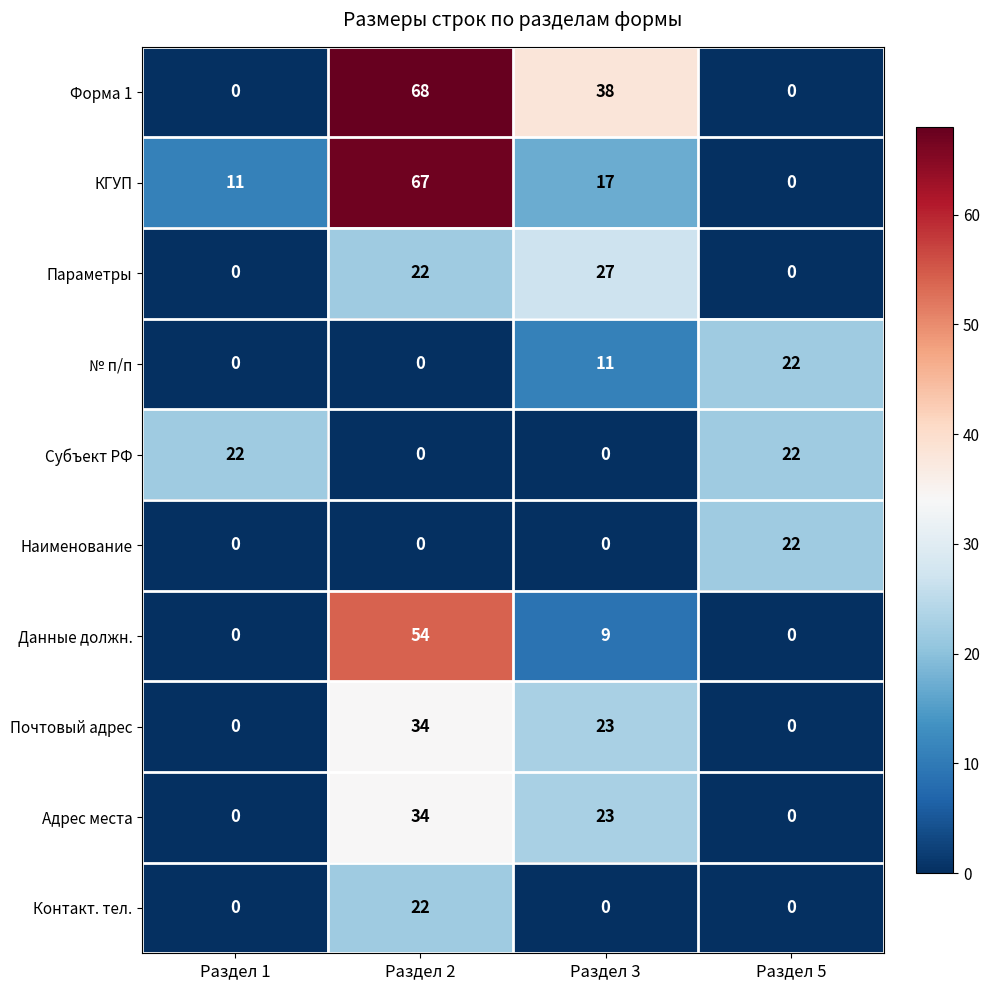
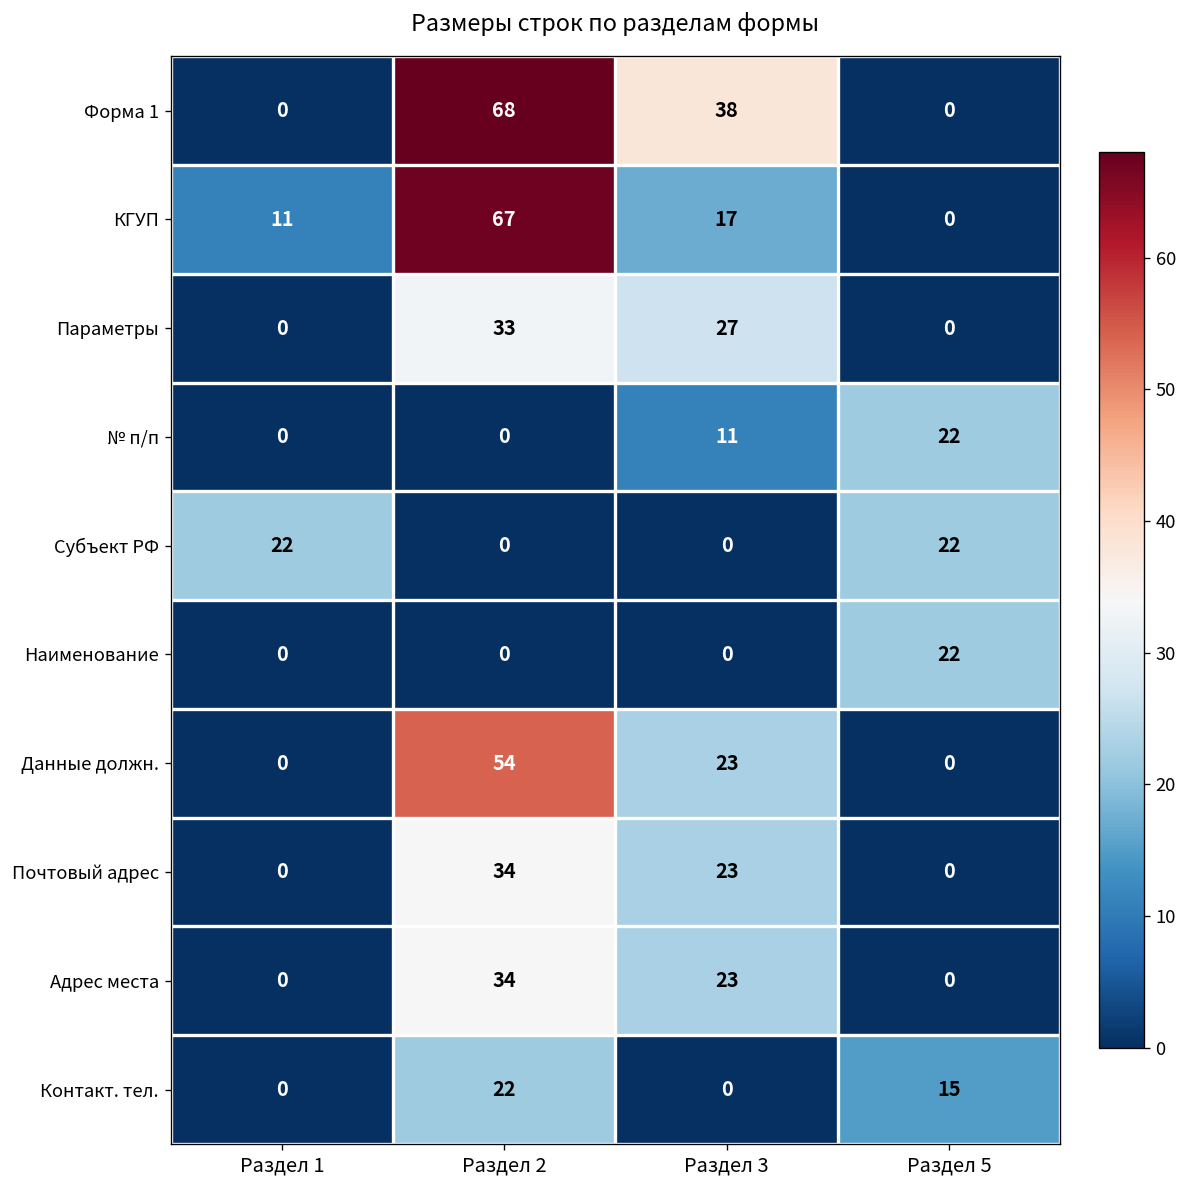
Параметры, Раздел 2: 22 -> 33
Данные должн., Раздел 3: 9 -> 23
Контакт. тел., Раздел 5: 0 -> 15
